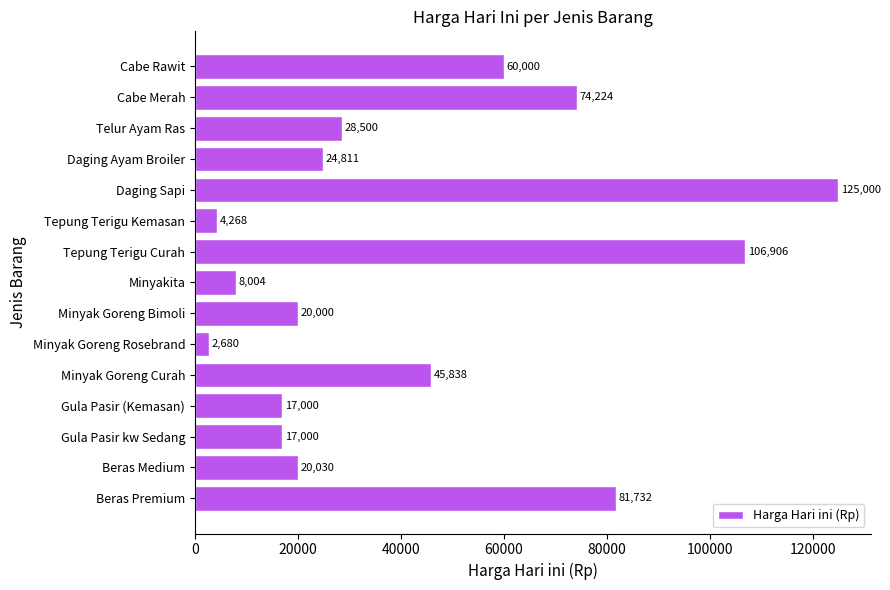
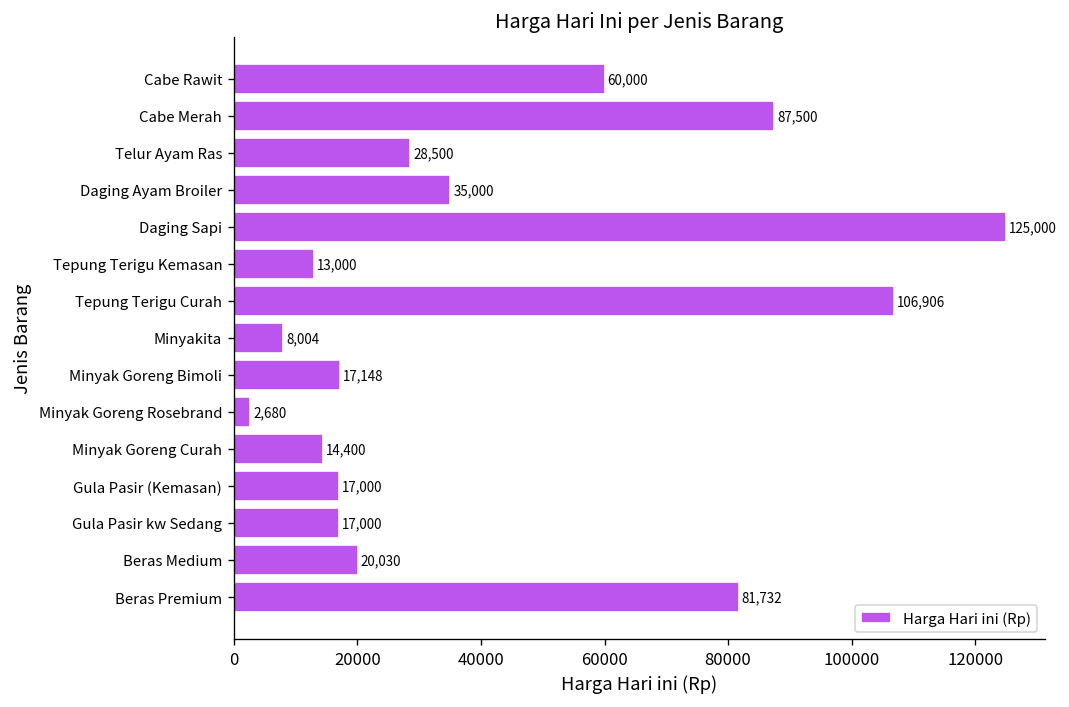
Cabe Merah: 74,224 -> 87,500
Daging Ayam Broiler: 24,811 -> 35,000
Tepung Terigu Kemasan: 4,268 -> 13,000
Minyak Goreng Bimoli: 20,000 -> 17,148
Minyak Goreng Curah: 45,838 -> 14,400
